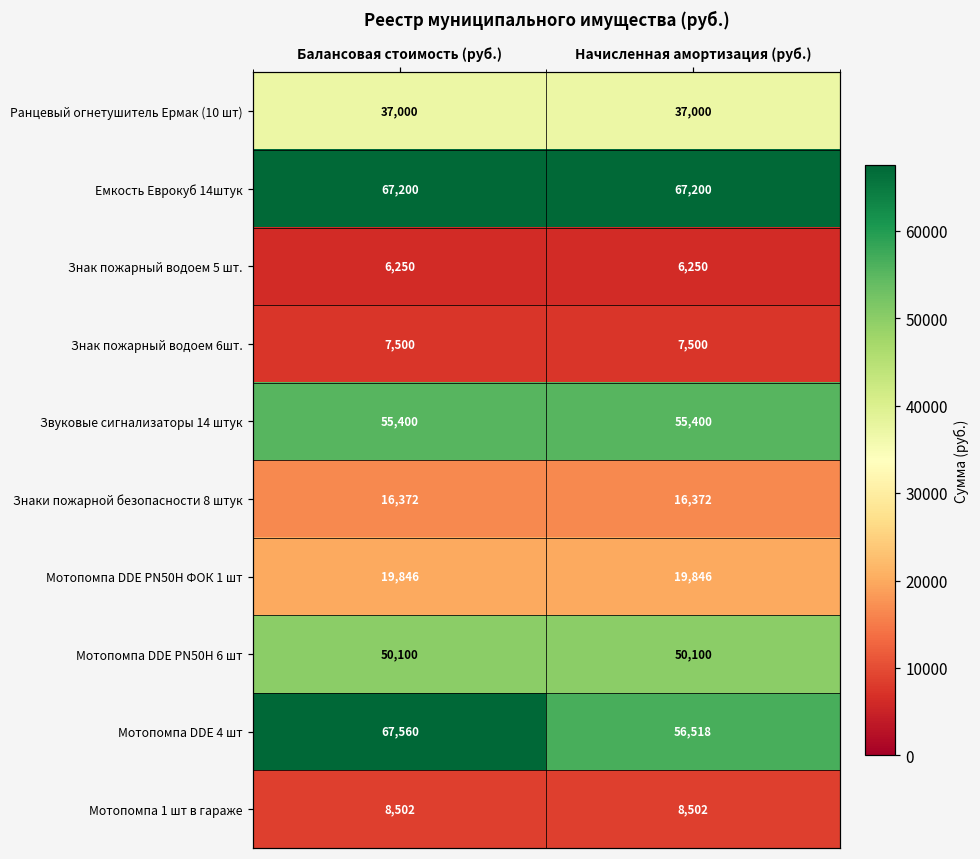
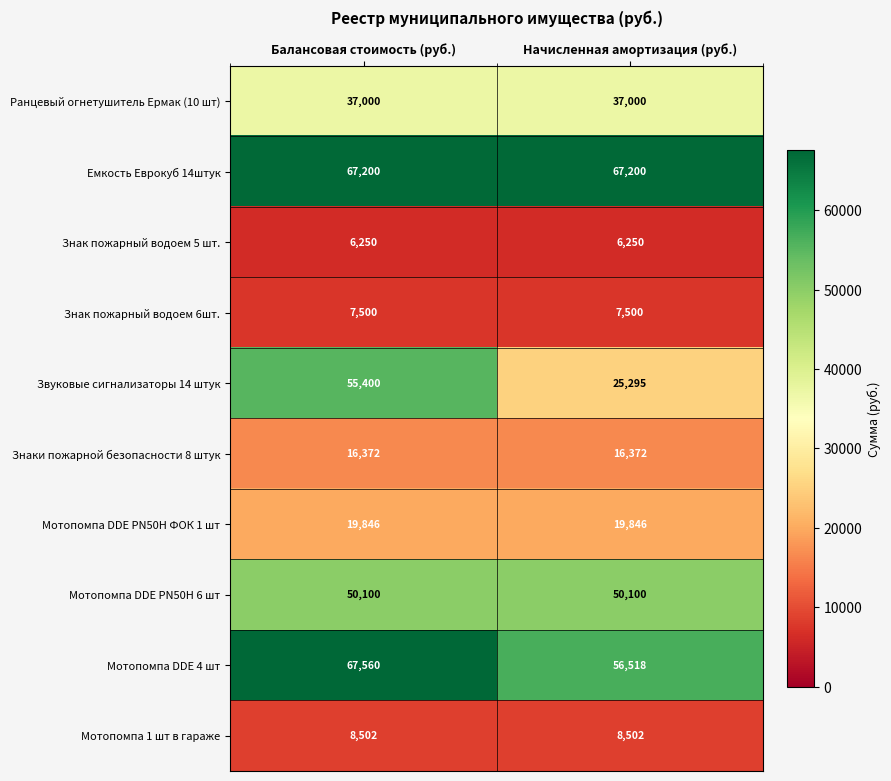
Звуковые сигнализаторы 14 штук, Начисленная амортизация (руб.): 55,400 -> 25,295
